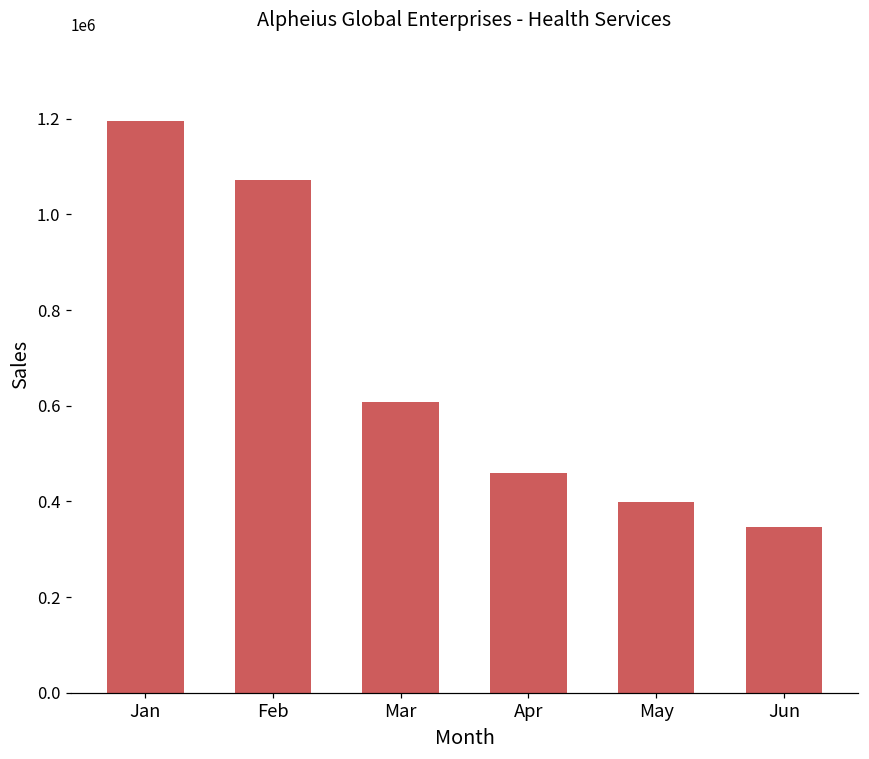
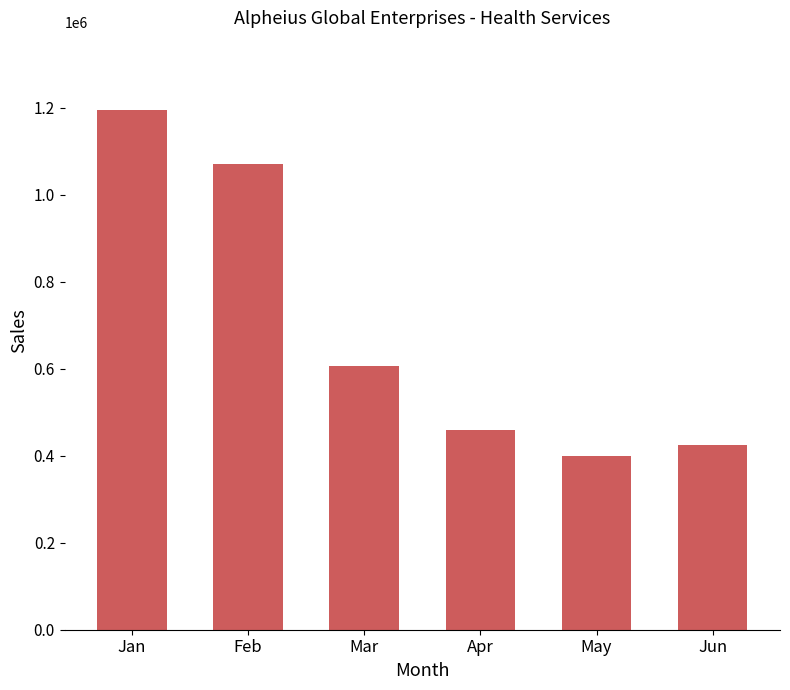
Jun: 350000 -> 430000
